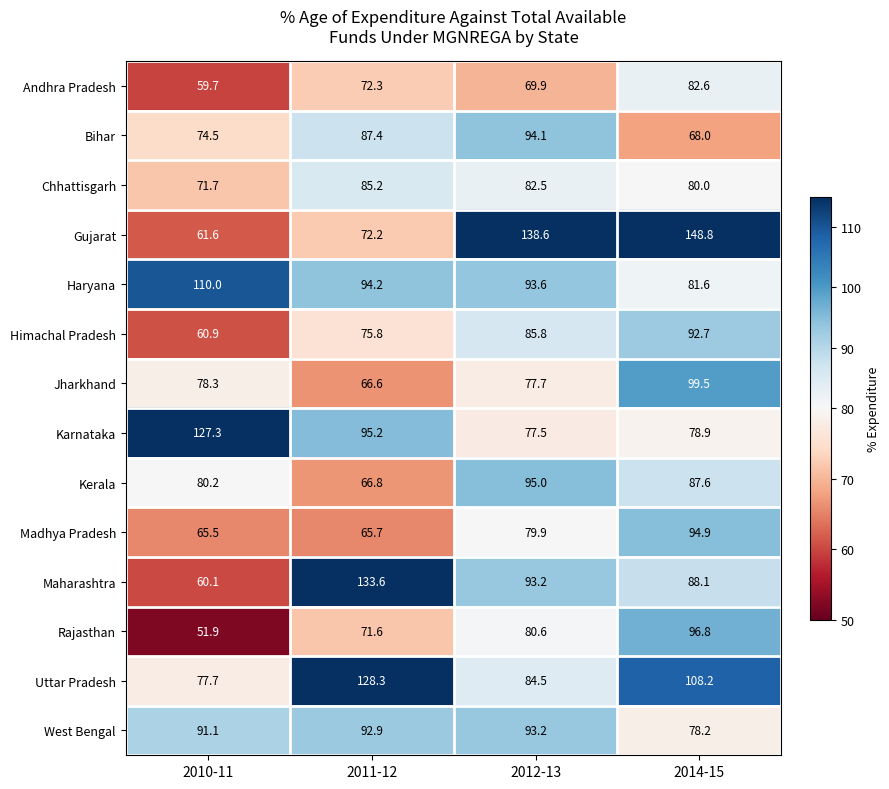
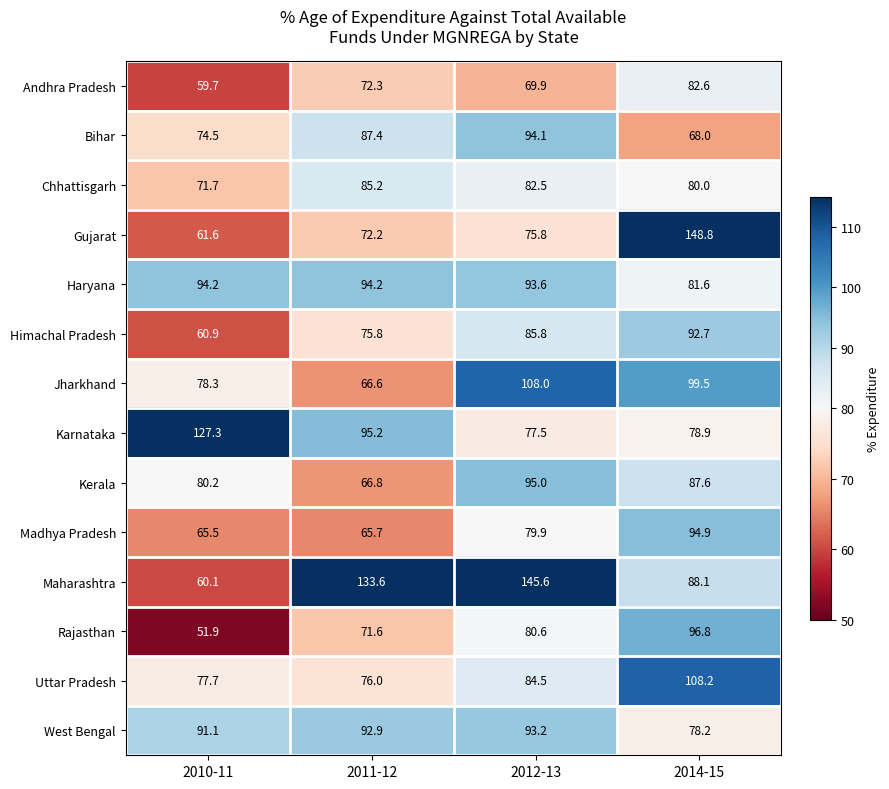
Gujarat, 2012-13: 138.6 -> 75.8
Haryana, 2010-11: 110.0 -> 94.2
Jharkhand, 2012-13: 77.7 -> 108.0
Maharashtra, 2012-13: 93.2 -> 145.6
Uttar Pradesh, 2011-12: 128.3 -> 76.0
